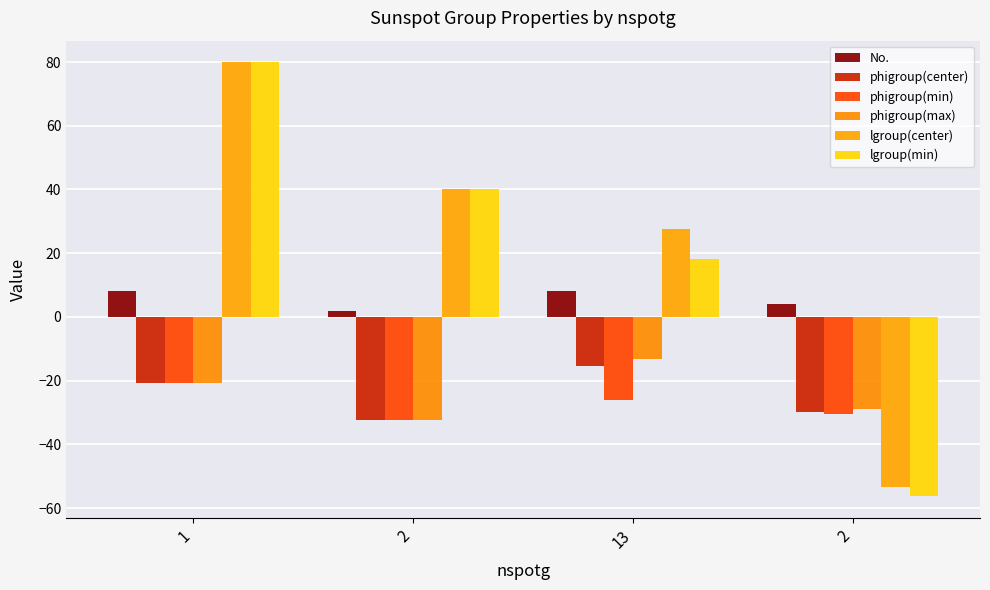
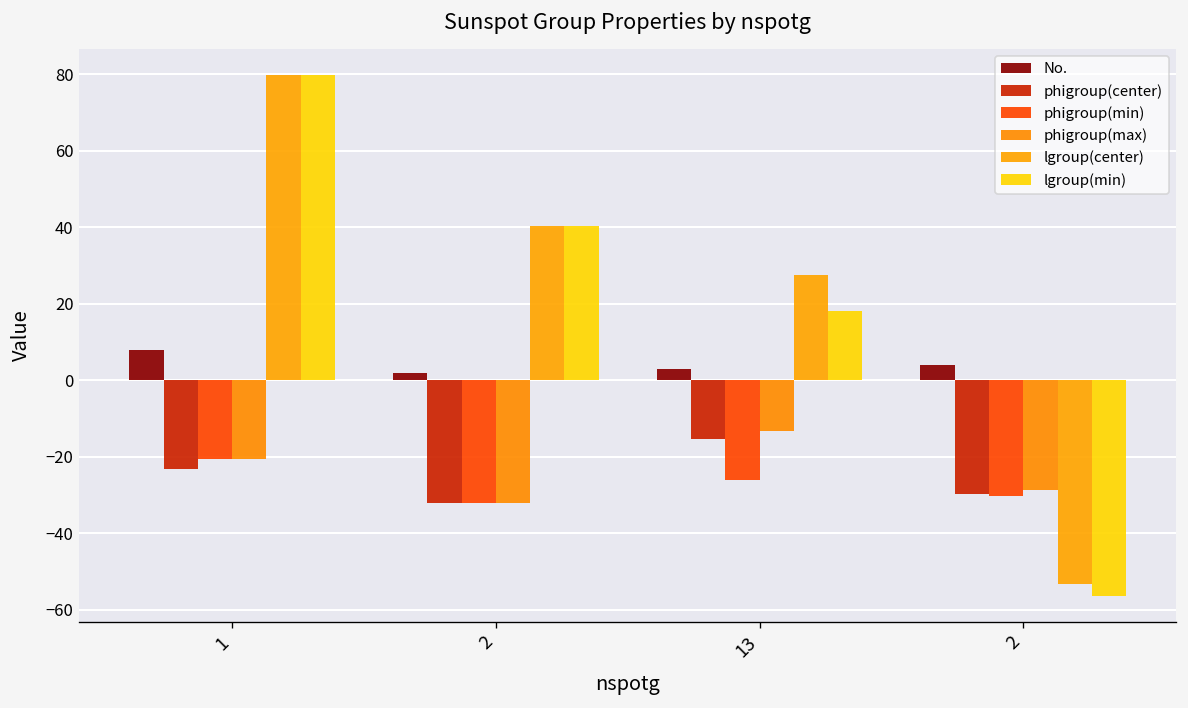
phigroup(center), 1: -21 -> -23
No., 13: 8 -> 3
